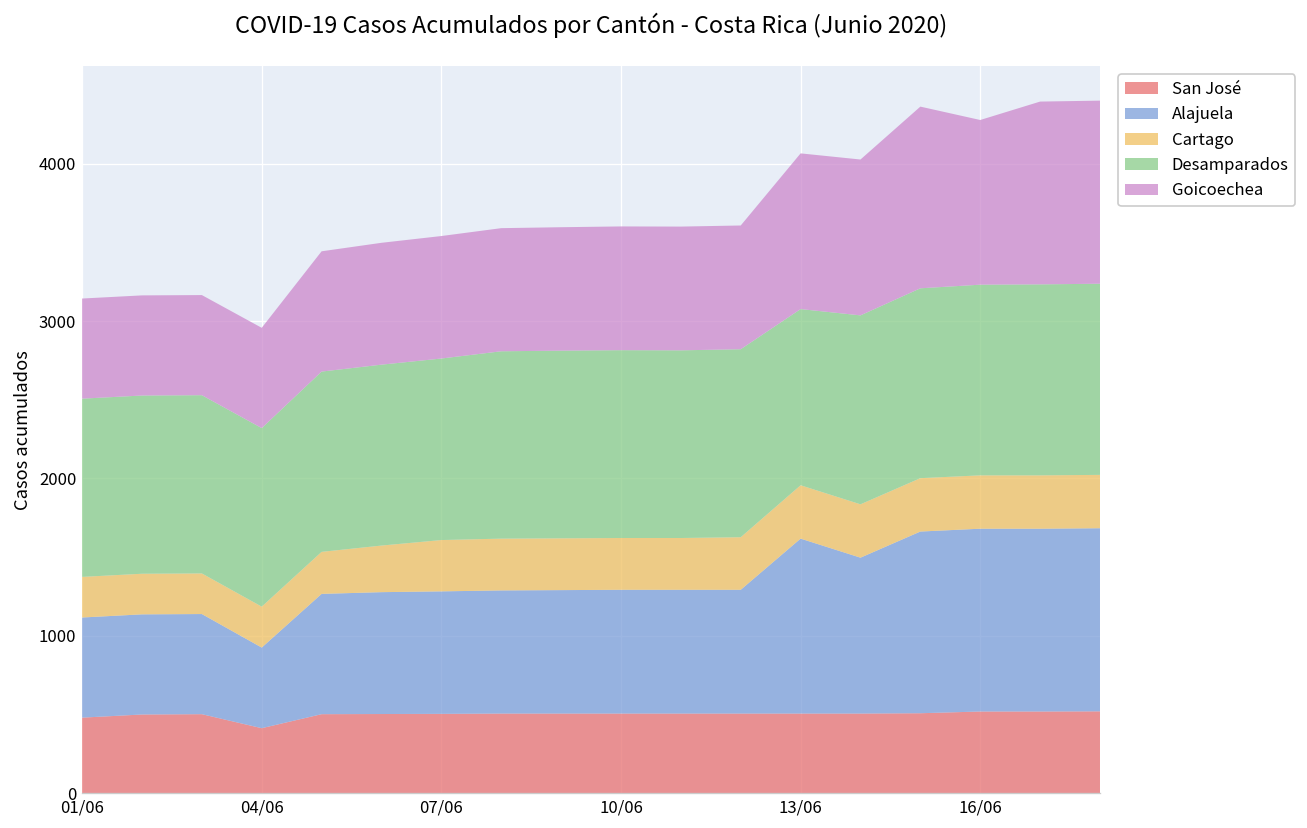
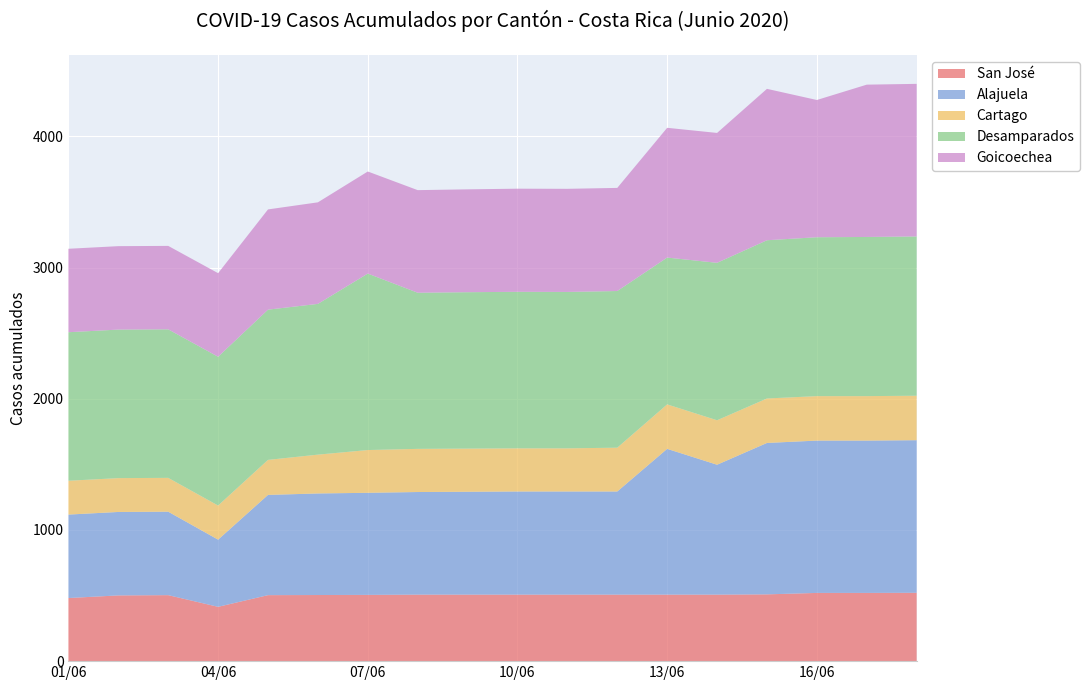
Desamparados, 07/06: 1150 -> 1350
